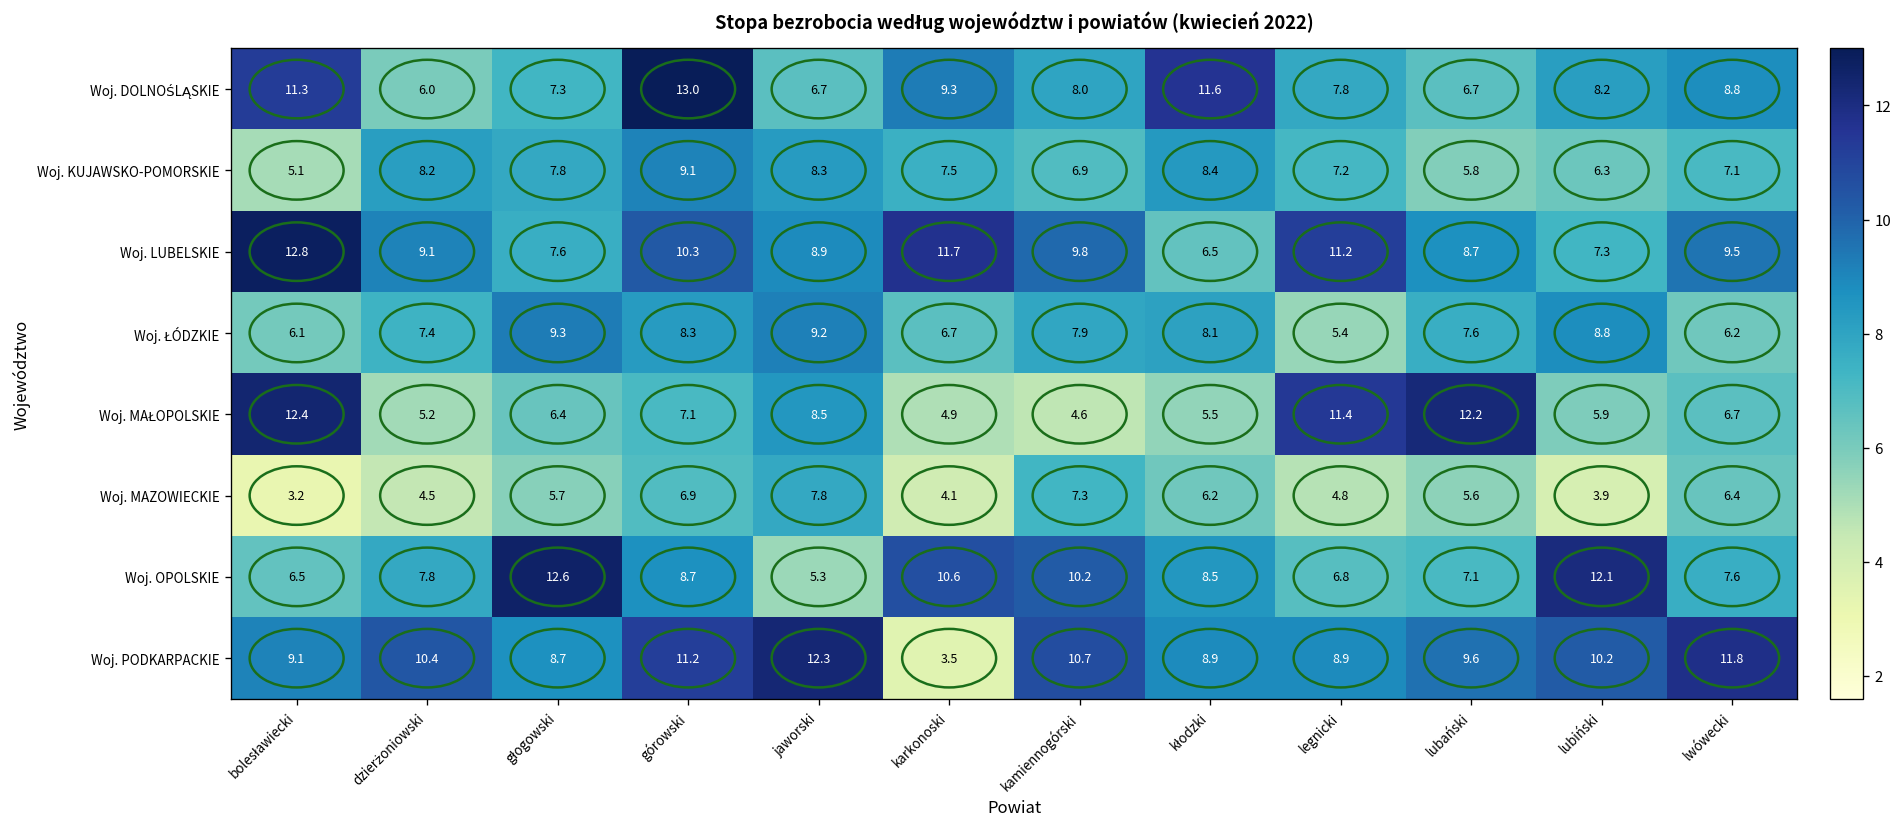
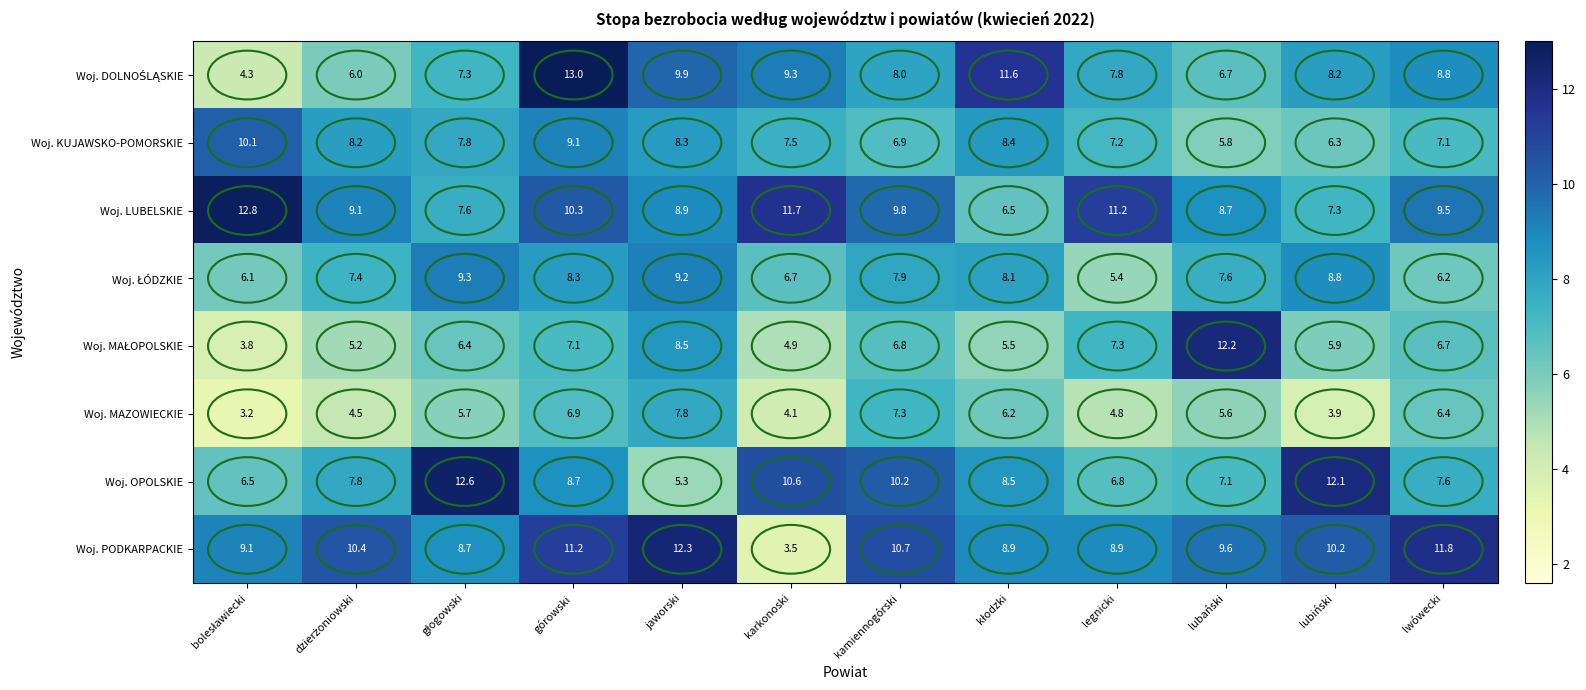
Woj. DOLNOŚLĄSKIE, bolesławiecki: 11.3 -> 4.3
Woj. DOLNOŚLĄSKIE, jaworski: 6.7 -> 9.9
Woj. KUJAWSKO-POMORSKIE, bolesławiecki: 5.1 -> 10.1
Woj. MAŁOPOLSKIE, bolesławiecki: 12.4 -> 3.8
Woj. MAŁOPOLSKIE, kamiennogórski: 4.6 -> 6.8
Woj. MAŁOPOLSKIE, legnicki: 11.4 -> 7.3
